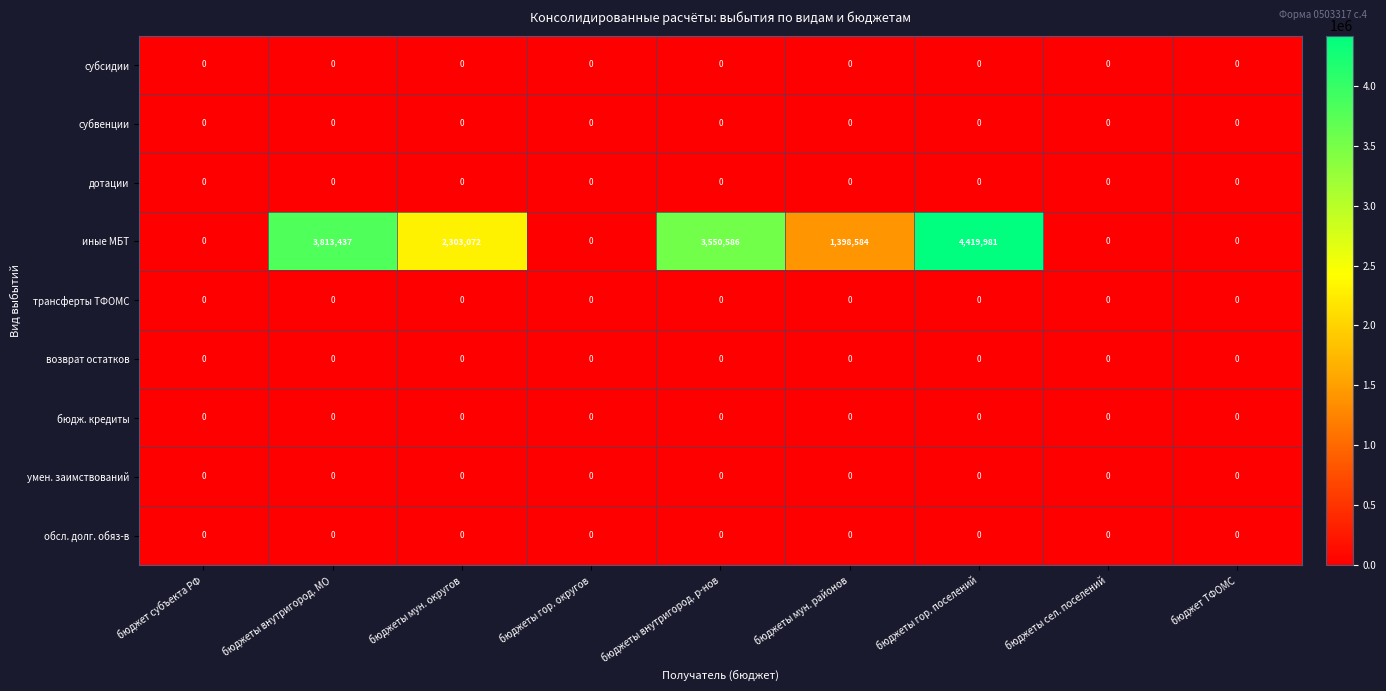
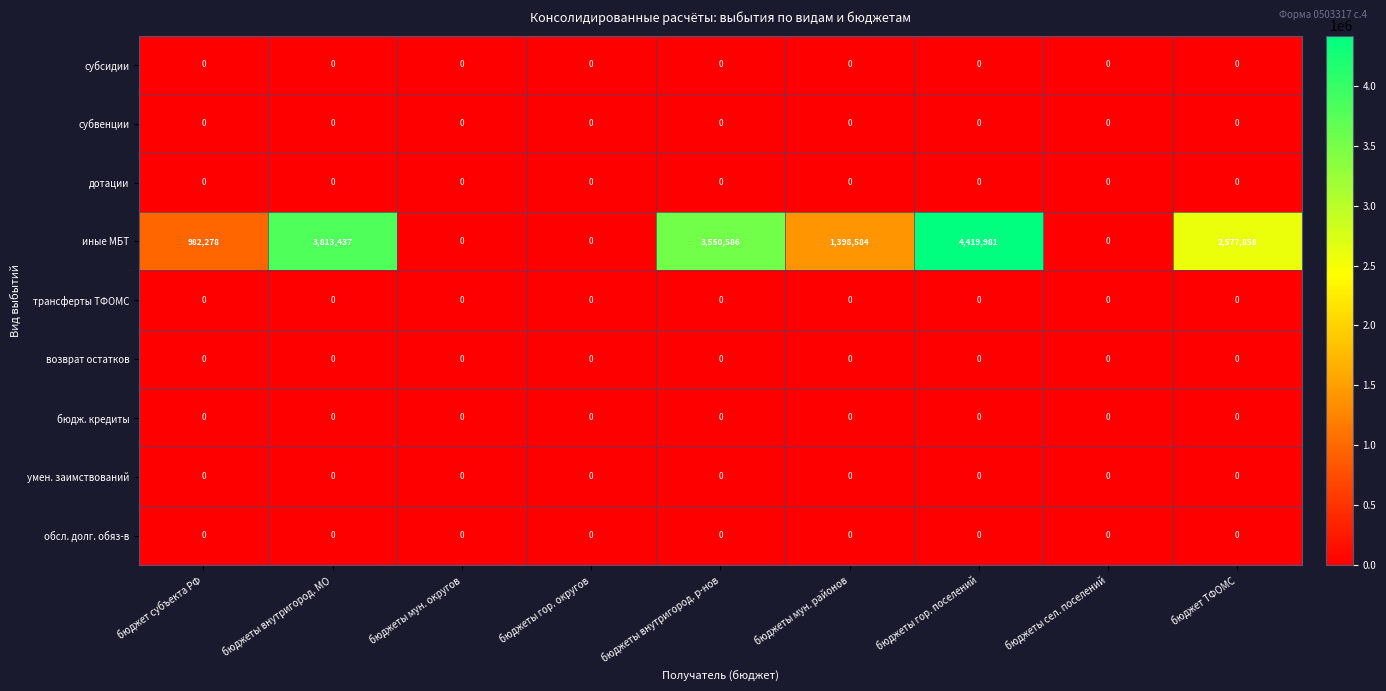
иные МБТ, бюджет субъекта РФ: 0 -> 982,278
иные МБТ, бюджеты мун. округов: 2,303,072 -> 0
иные МБТ, бюджет ТФОМС: 0 -> 2,577,858
